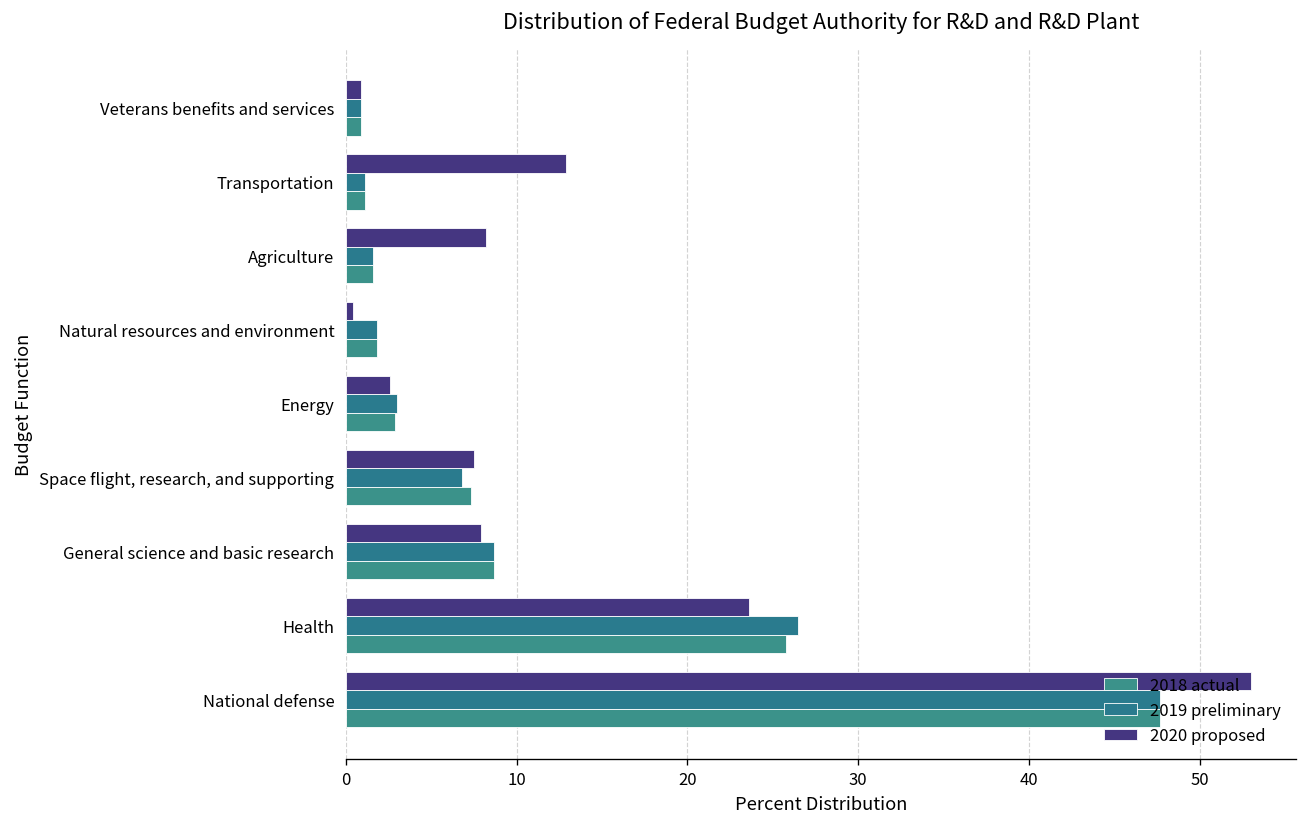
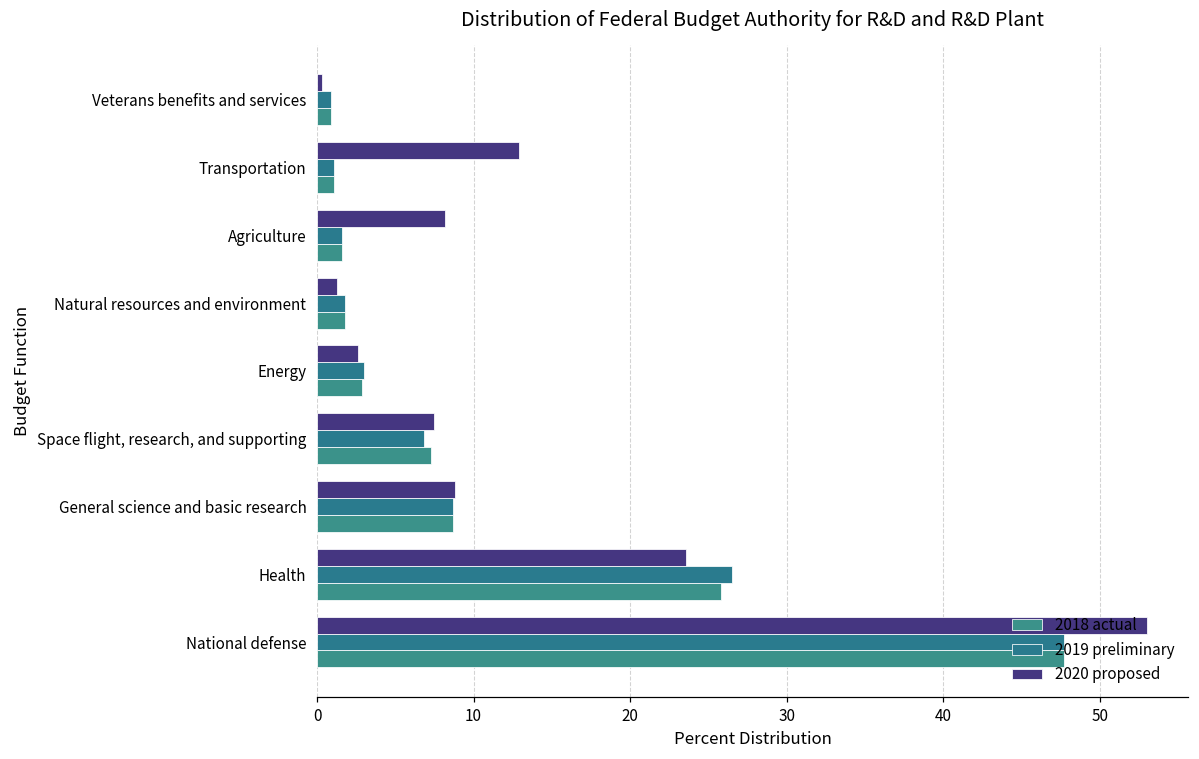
2020 proposed, Veterans benefits and services: 0.9 -> 0.3
2020 proposed, Natural resources and environment: 0.4 -> 1.3
2020 proposed, General science and basic research: 7.9 -> 8.8
